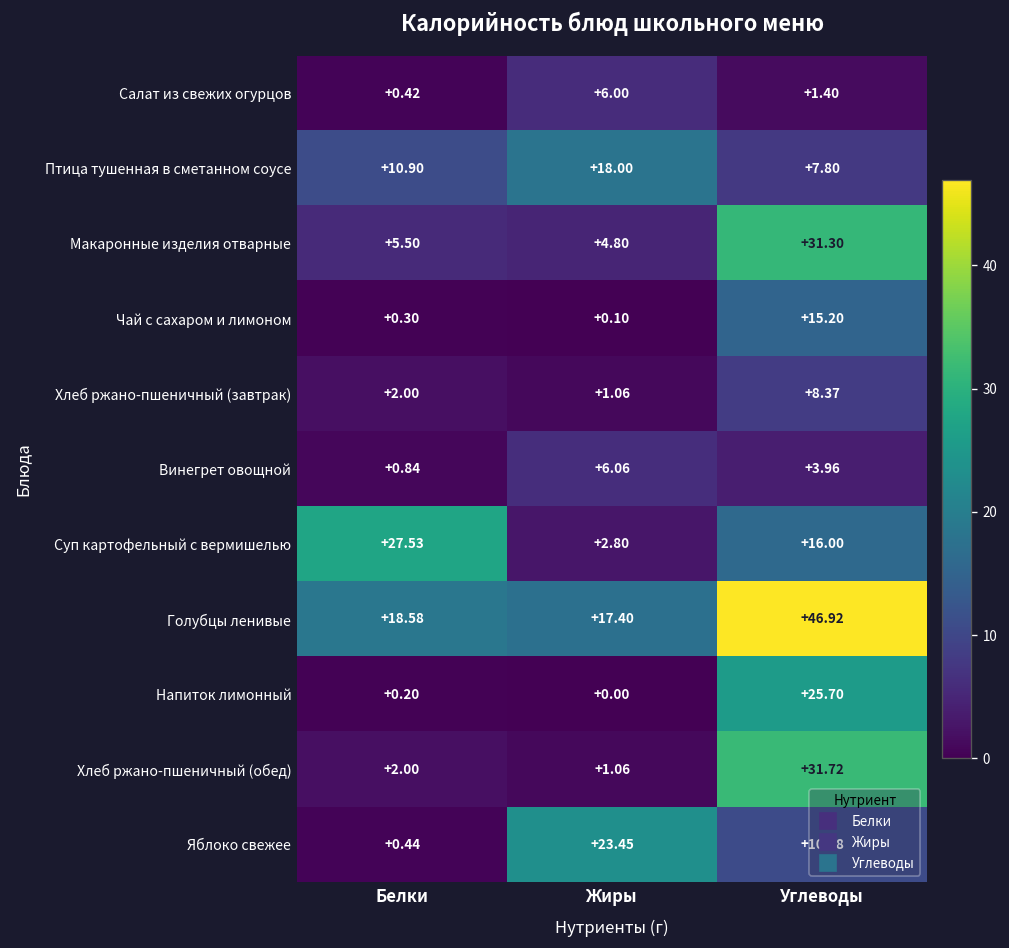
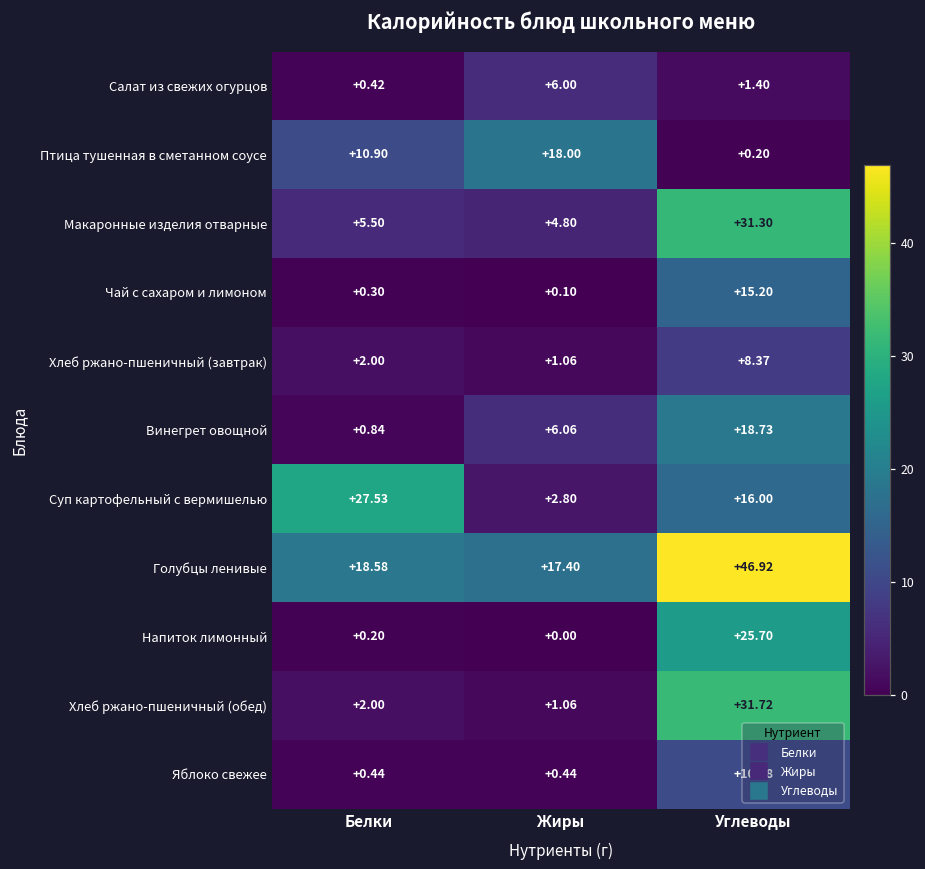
Птица тушенная в сметанном соусе, Углеводы: +7.80 -> +0.20
Винегрет овощной, Углеводы: +3.96 -> +18.73
Яблоко свежее, Жиры: +23.45 -> +0.44
